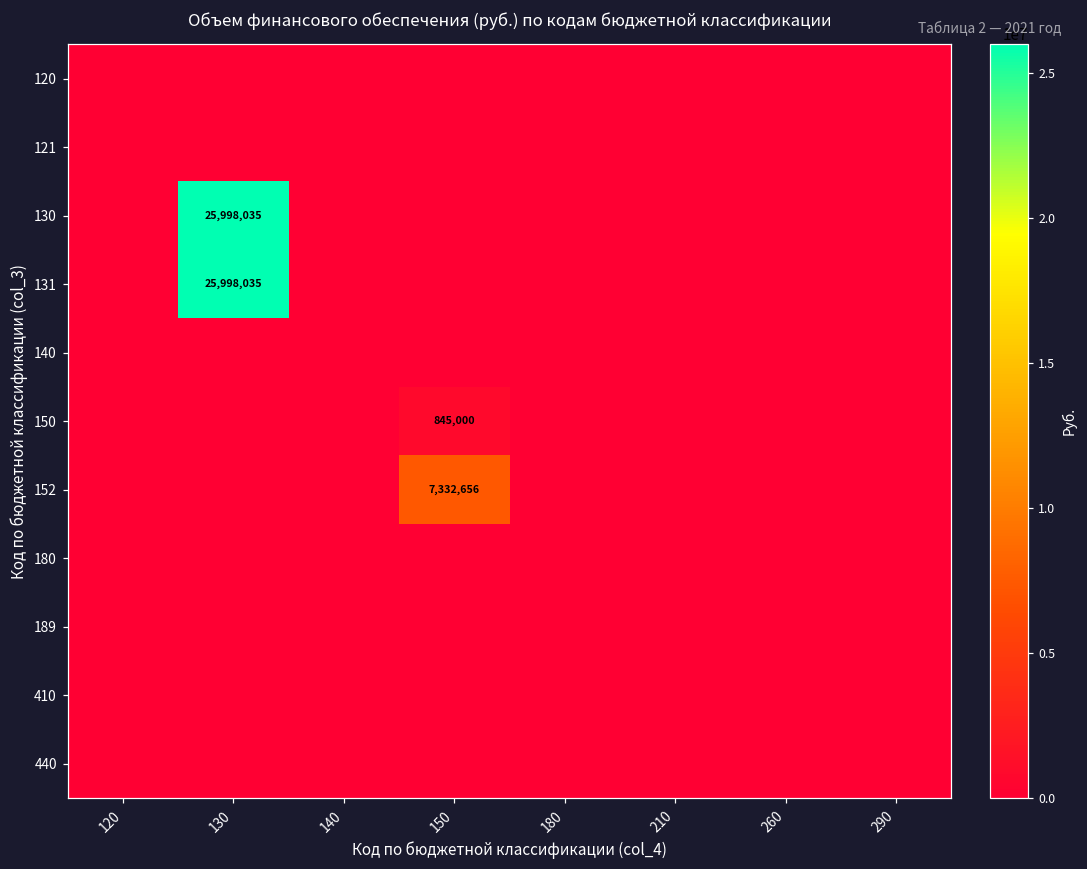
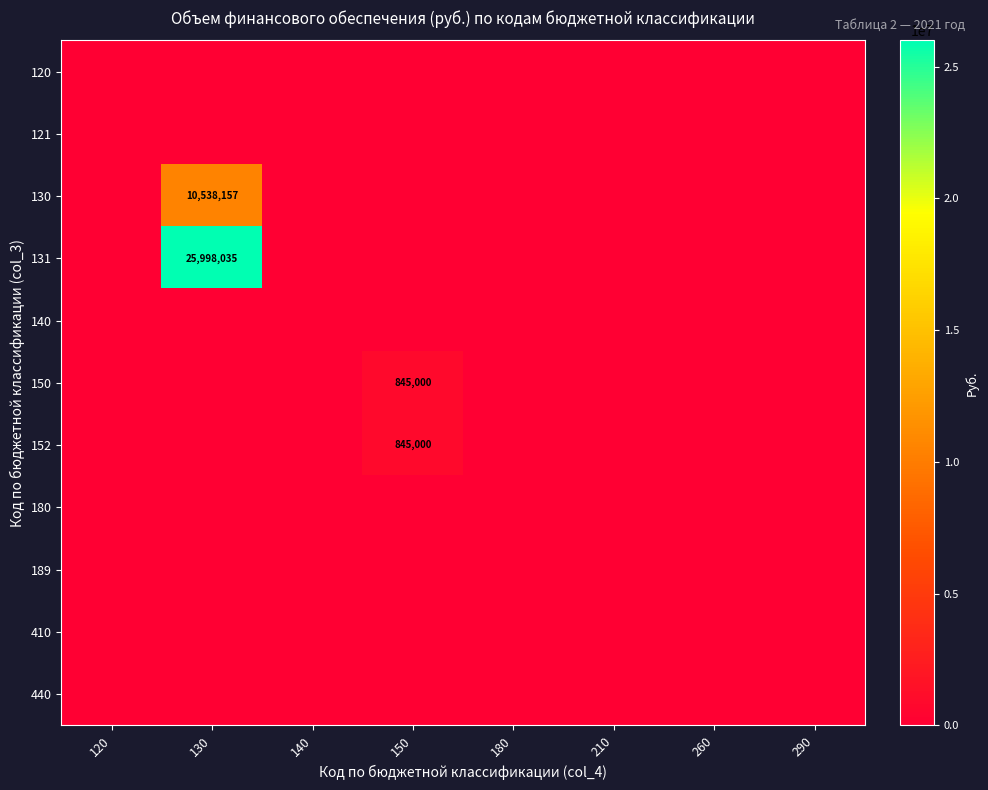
130, 130: 25,998,035 -> 10,538,157
152, 150: 7,332,656 -> 845,000
